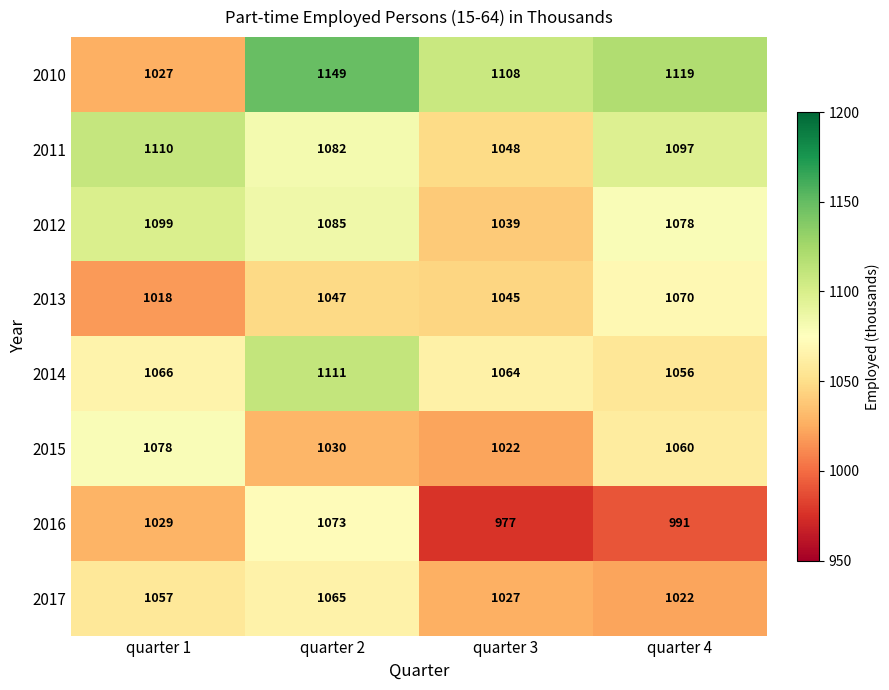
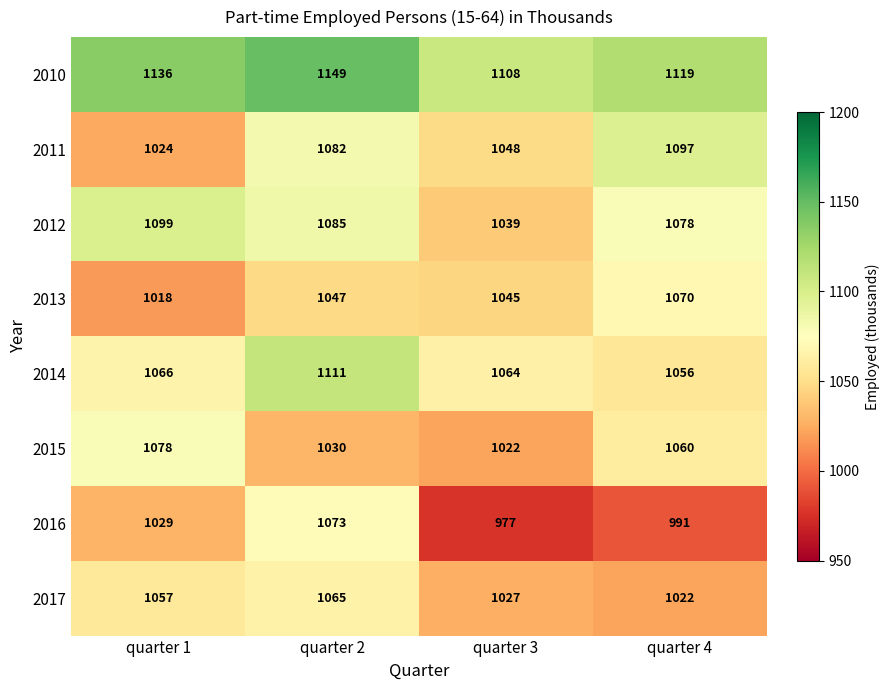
2010, quarter 1: 1027 -> 1136
2011, quarter 1: 1110 -> 1024
